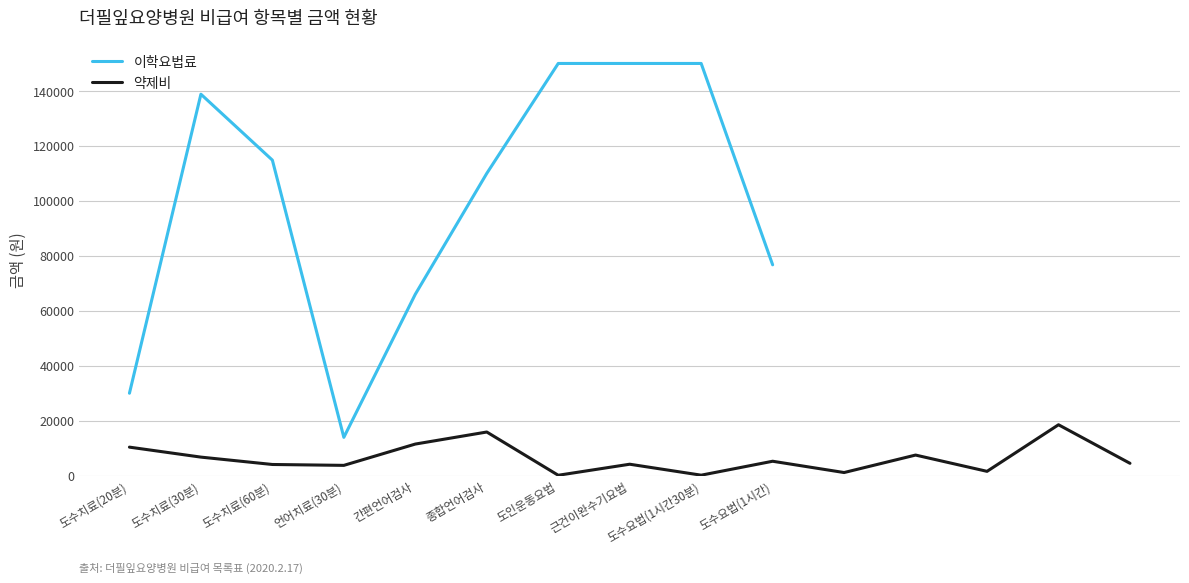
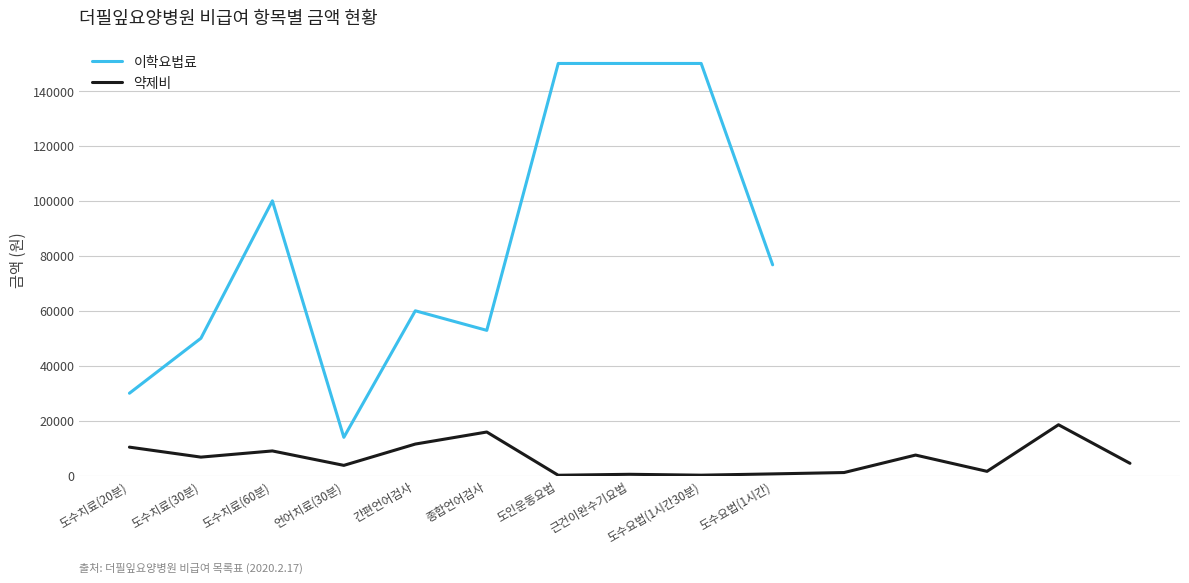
이학요법료, 도수치료(30분): 139000 -> 50000
이학요법료, 도수치료(60분): 115000 -> 100000
약제비, 도수치료(60분): 4000 -> 9000
이학요법료, 간편언어검사: 66000 -> 60000
이학요법료, 종합언어검사: 110000 -> 53000
약제비, 근건이완수기요법: 4000 -> 1000
약제비, 도수요법(1시간): 5000 -> 1000
